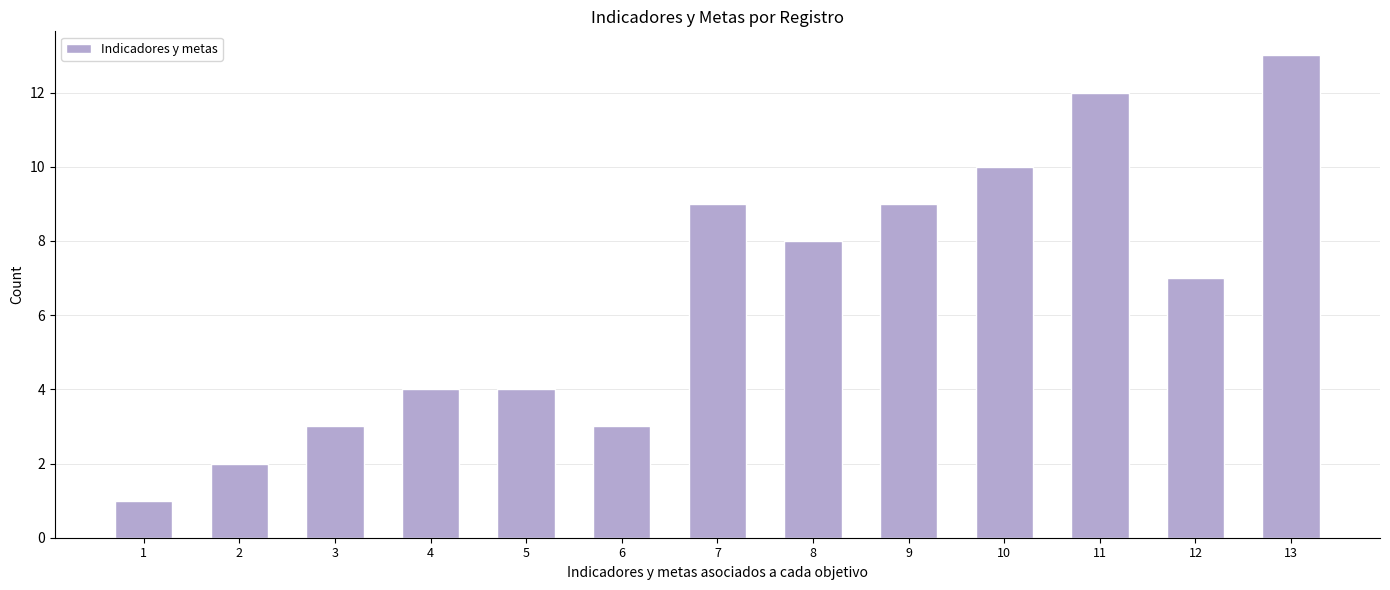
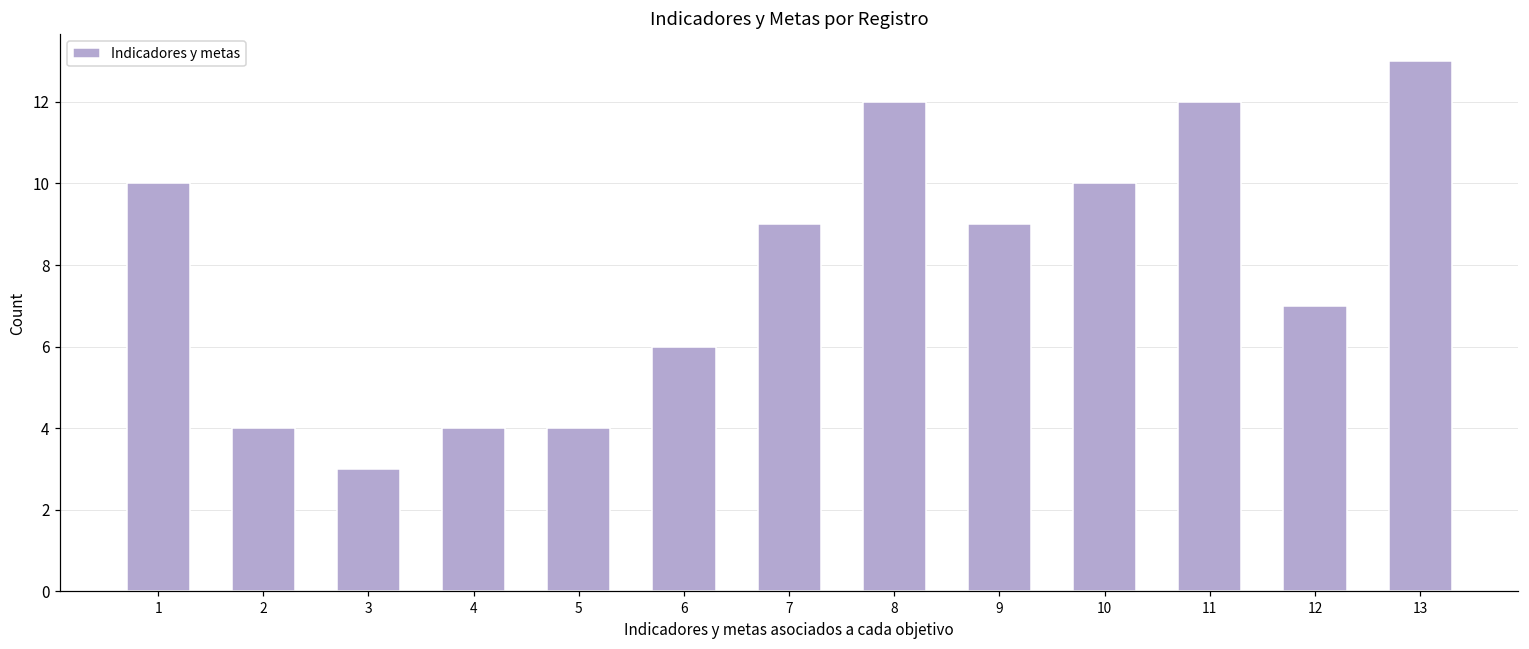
1: 1 -> 10
2: 2 -> 4
6: 3 -> 6
8: 8 -> 12
